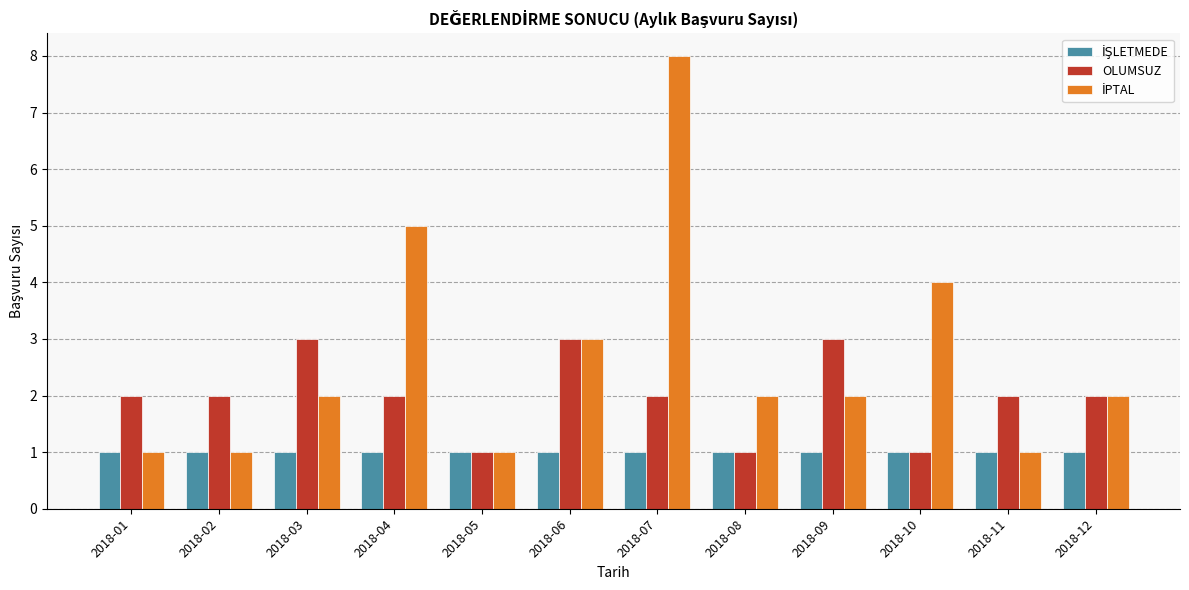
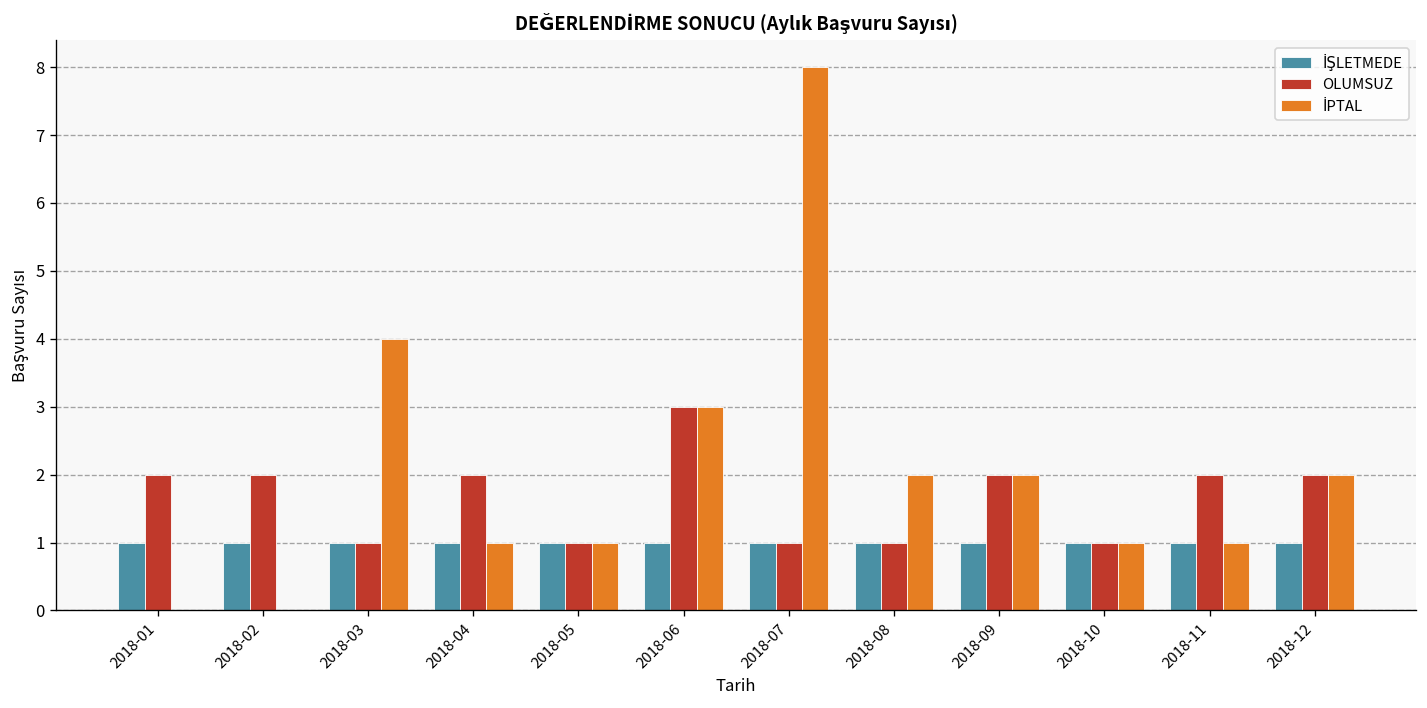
İPTAL, 2018-01: 1 -> 0
İPTAL, 2018-02: 1 -> 0
OLUMSUZ, 2018-03: 3 -> 1
İPTAL, 2018-03: 2 -> 4
İPTAL, 2018-04: 5 -> 1
OLUMSUZ, 2018-07: 2 -> 1
OLUMSUZ, 2018-09: 3 -> 2
İPTAL, 2018-10: 4 -> 1
